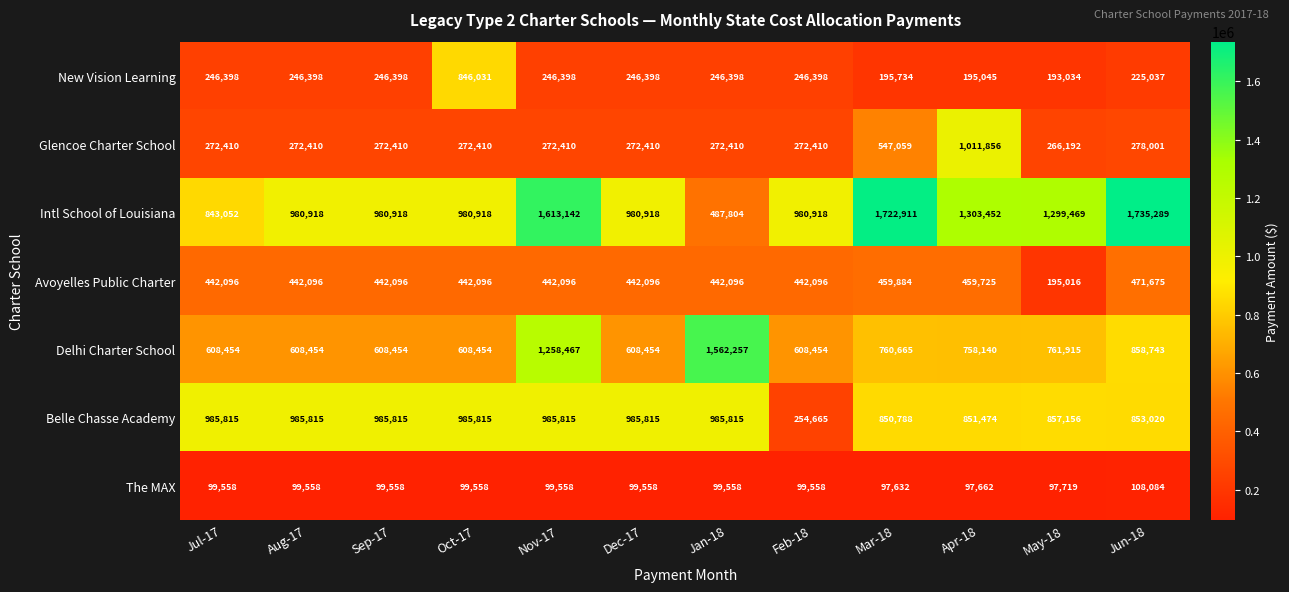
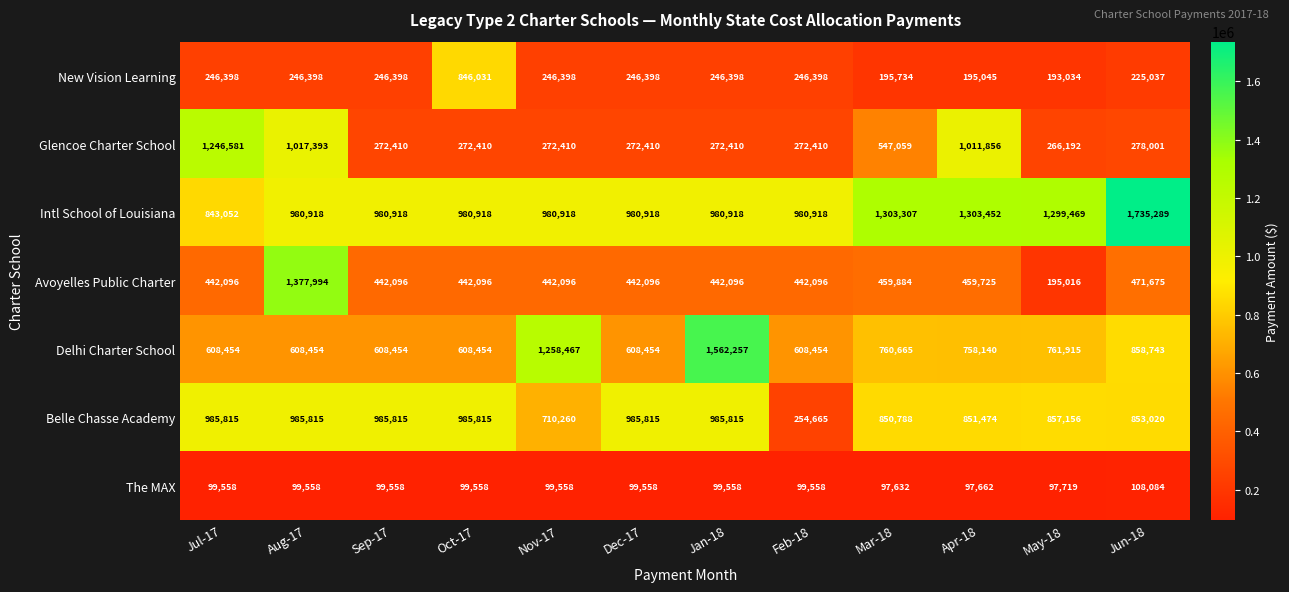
Glencoe Charter School, Jul-17: 272,410 -> 1,246,581
Glencoe Charter School, Aug-17: 272,410 -> 1,017,393
Intl School of Louisiana, Nov-17: 1,613,142 -> 980,918
Intl School of Louisiana, Jan-18: 487,804 -> 980,918
Intl School of Louisiana, Mar-18: 1,722,911 -> 1,303,307
Avoyelles Public Charter, Aug-17: 442,096 -> 1,377,994
Belle Chasse Academy, Nov-17: 985,815 -> 710,260
